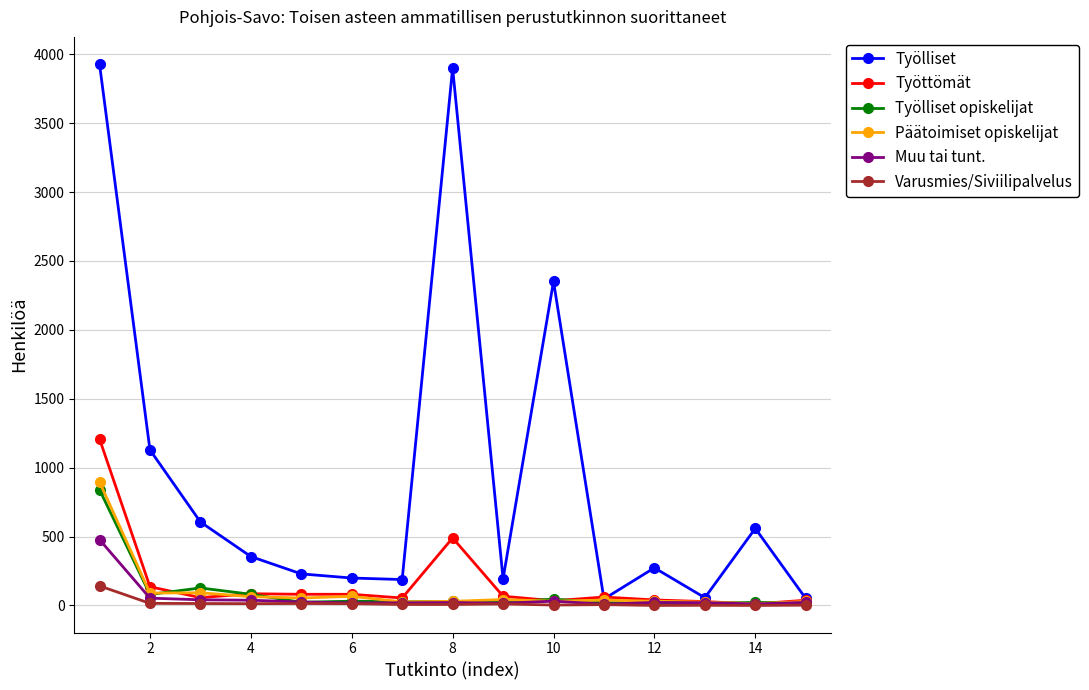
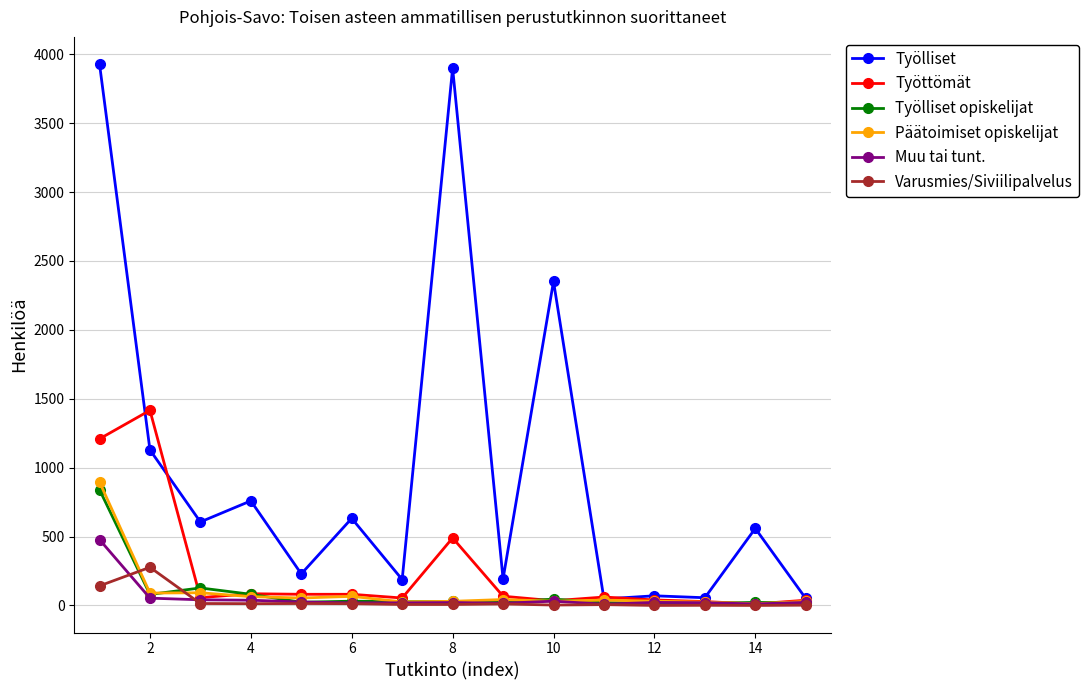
Työttömät, 2: 140 -> 1420
Varusmies/Siviilipalvelus, 2: 20 -> 280
Työlliset, 4: 360 -> 760
Työlliset, 6: 200 -> 630
Työlliset, 12: 270 -> 70
